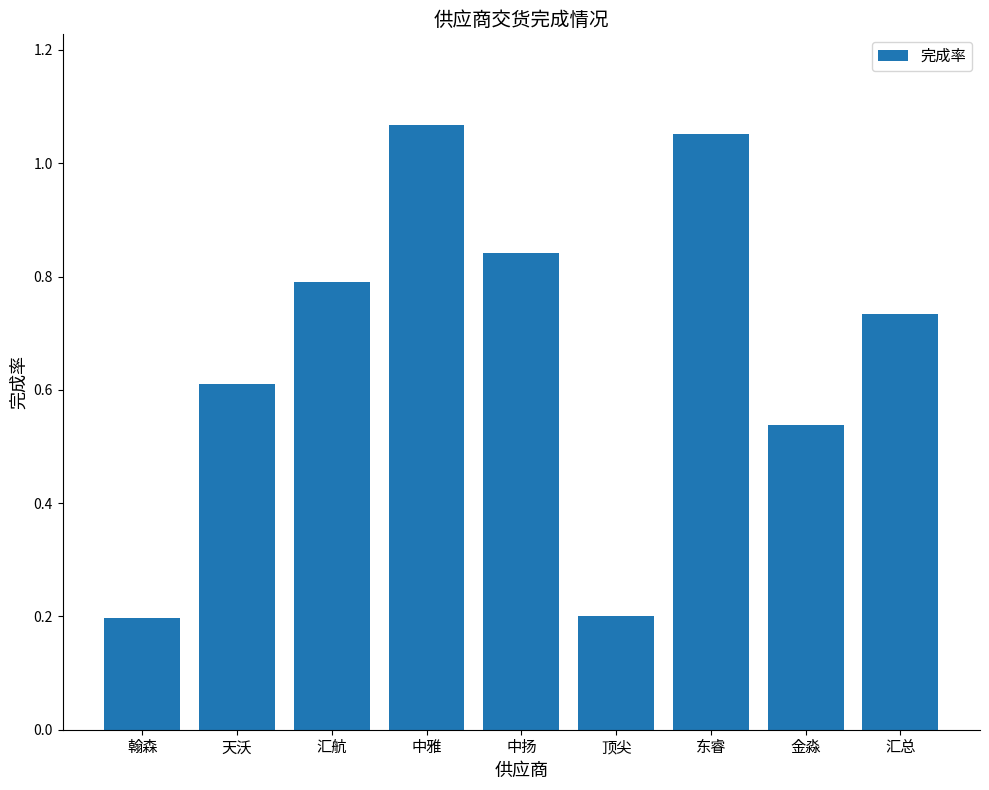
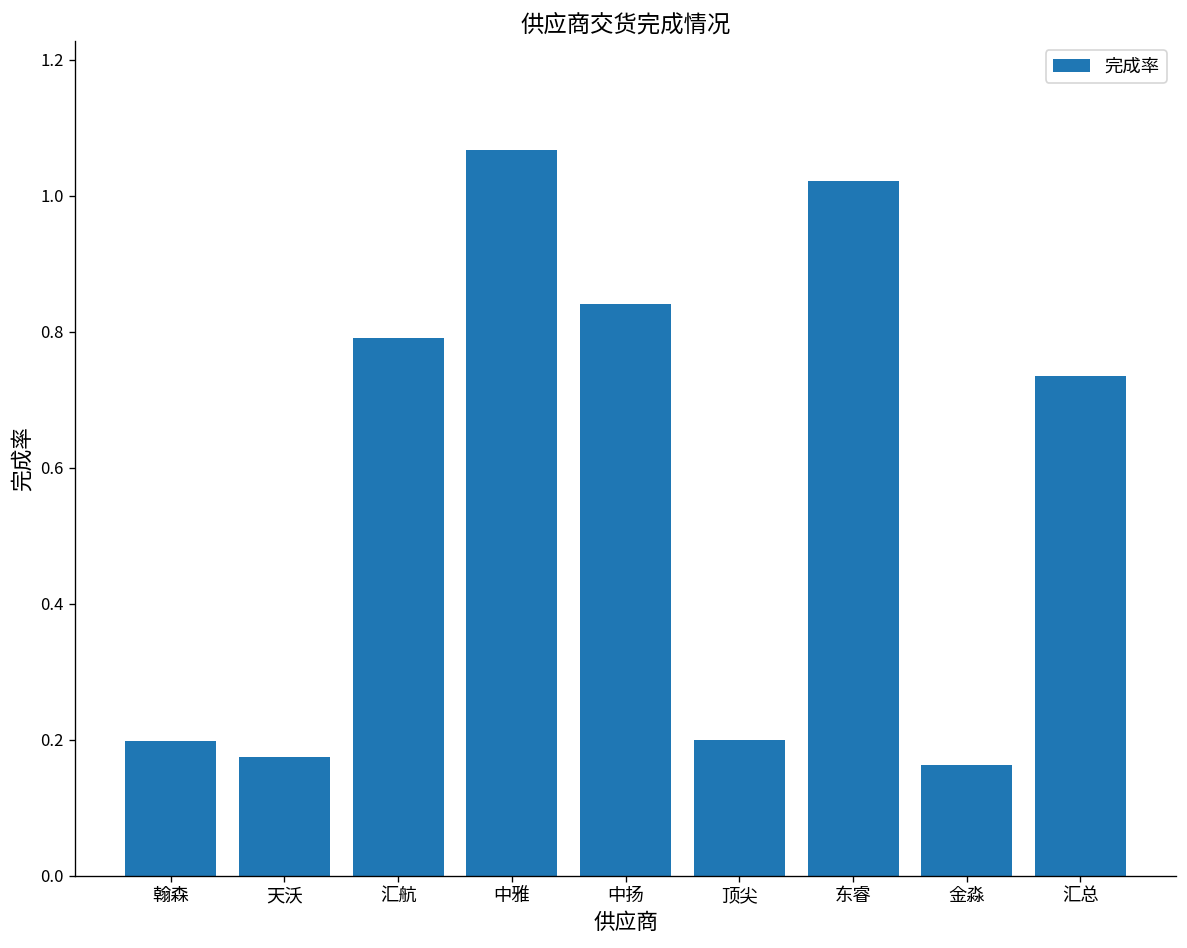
天沃: 0.61 -> 0.17
东睿: 1.05 -> 1.02
金淼: 0.54 -> 0.16
